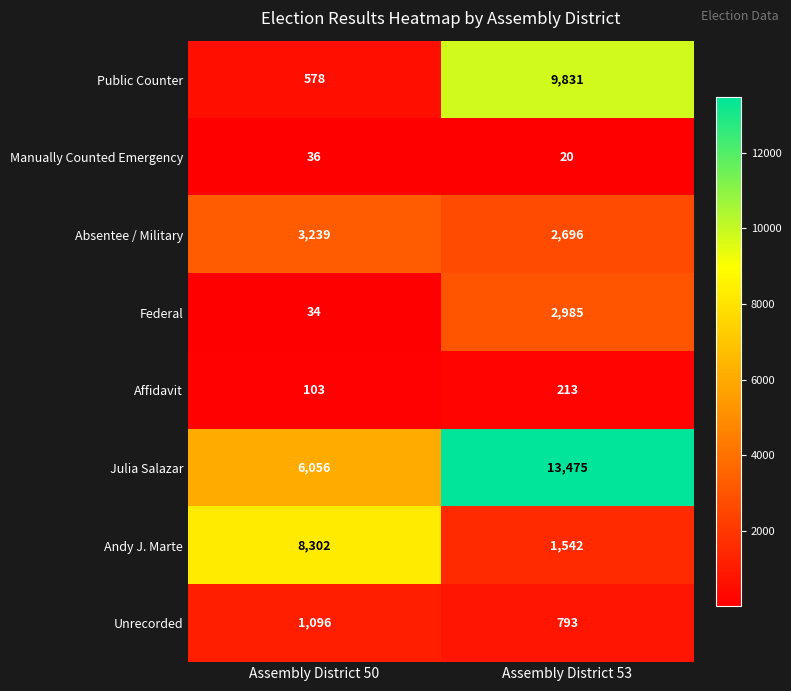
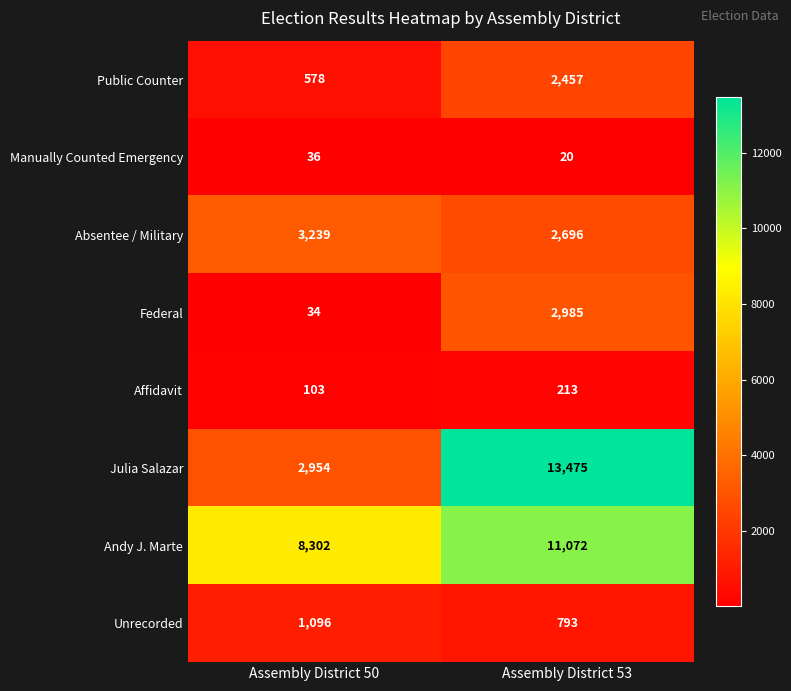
Public Counter, Assembly District 53: 9,831 -> 2,457
Julia Salazar, Assembly District 50: 6,056 -> 2,954
Andy J. Marte, Assembly District 53: 1,542 -> 11,072
